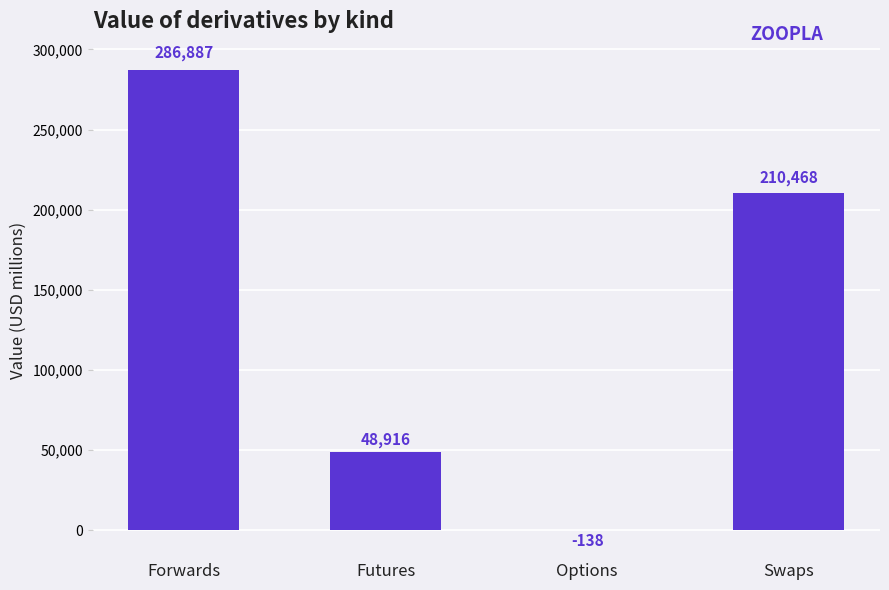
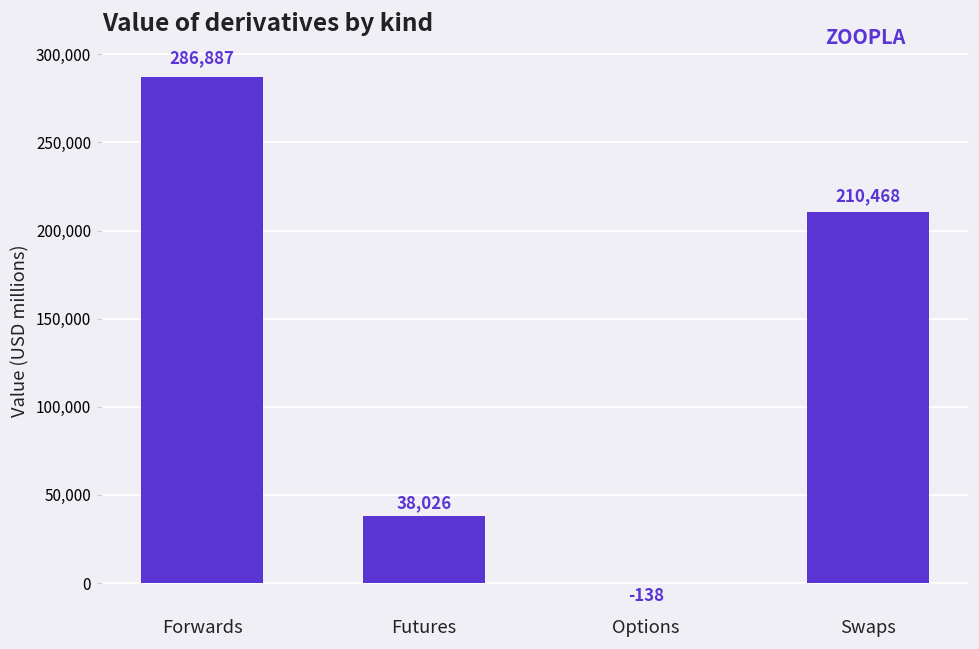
Futures: 48,916 -> 38,026
